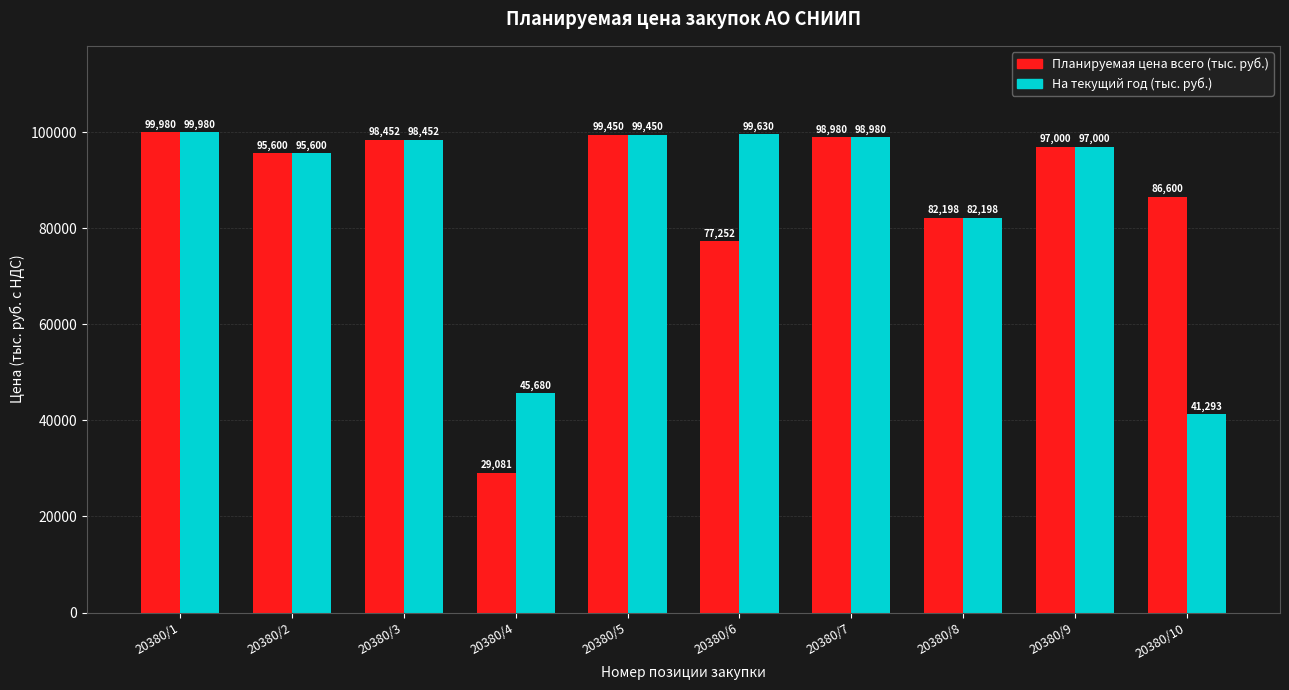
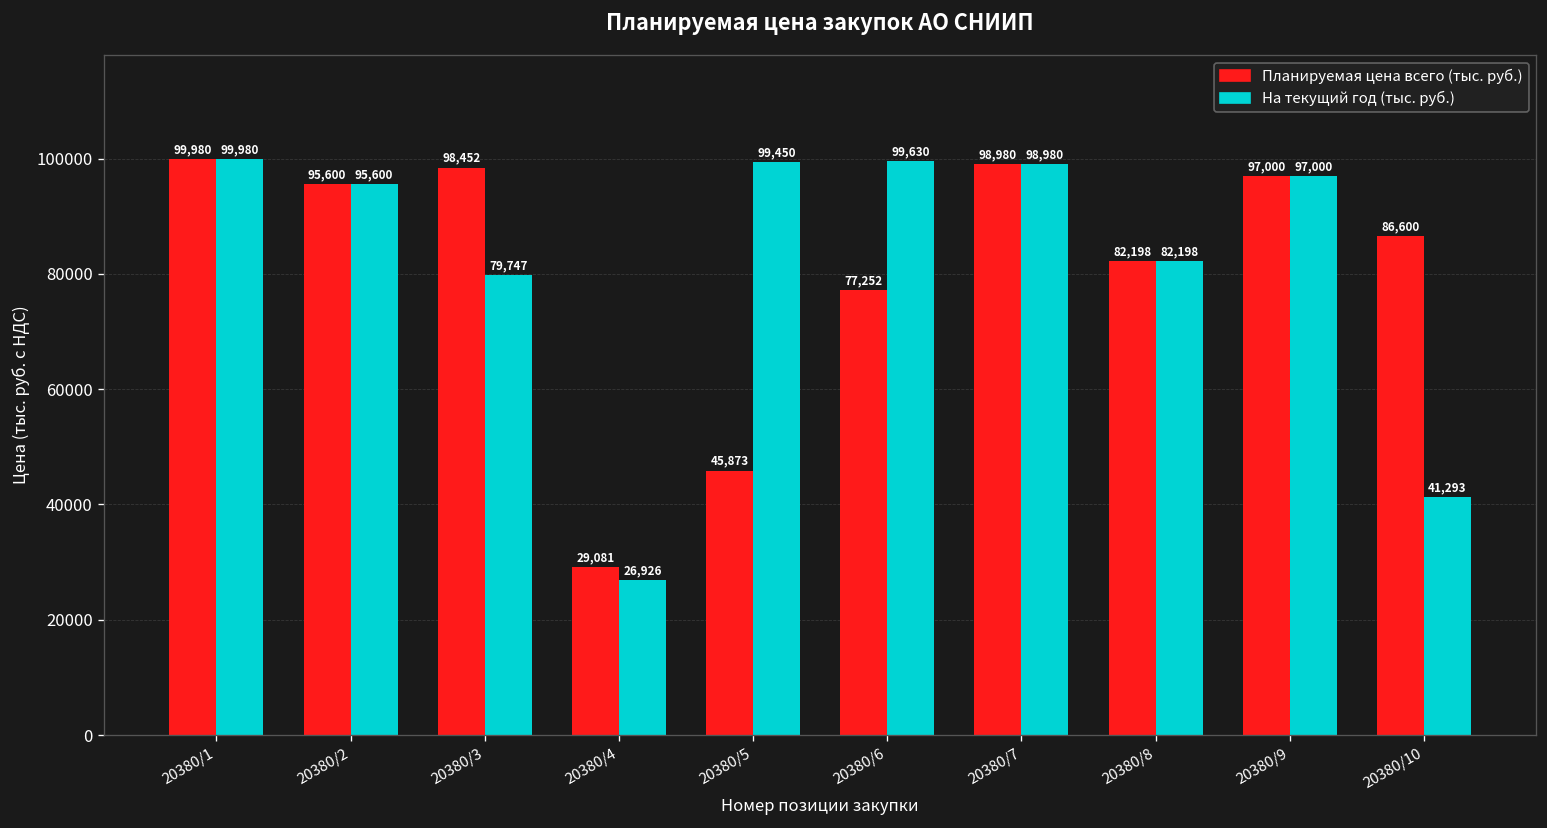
На текущий год (тыс. руб.), 20380/3: 98,452 -> 79,747
На текущий год (тыс. руб.), 20380/4: 45,680 -> 26,926
Планируемая цена всего (тыс. руб.), 20380/5: 99,450 -> 45,873
